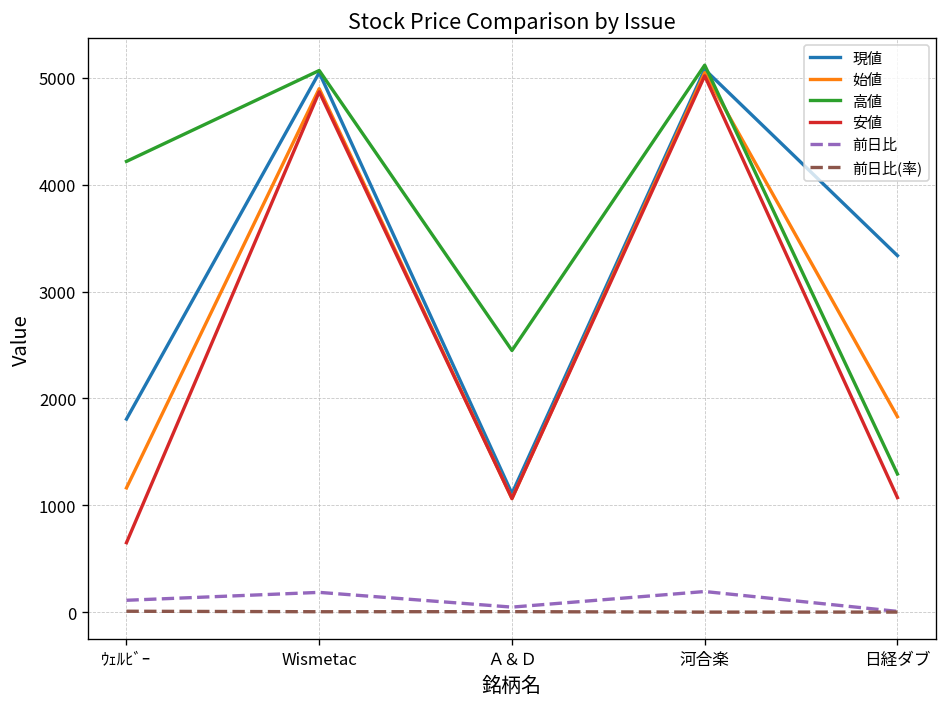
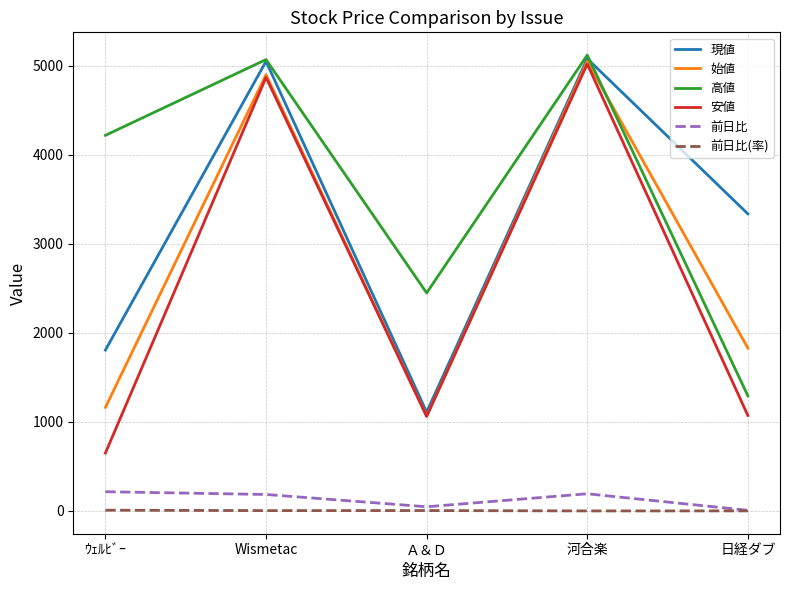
前日比, ｳｪﾙﾋﾞｰ: 100 -> 200
